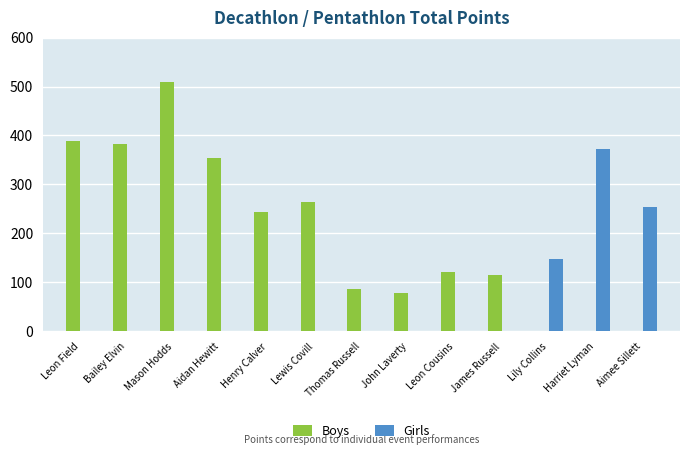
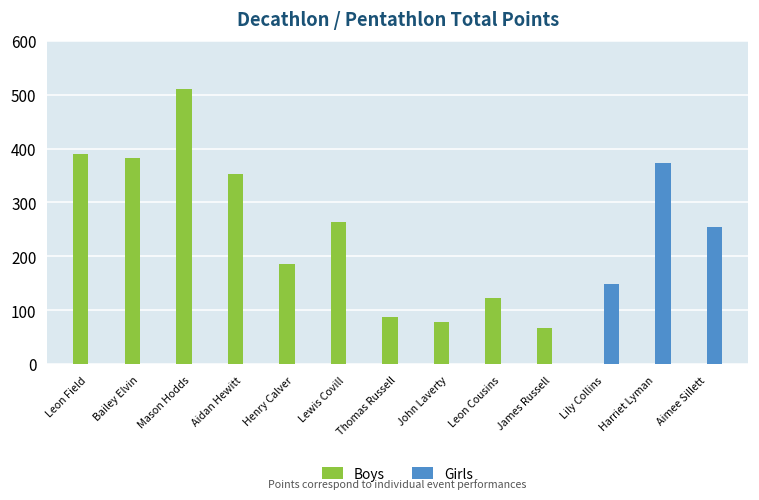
Boys, Henry Calver: 240 -> 190
Boys, James Russell: 120 -> 70
